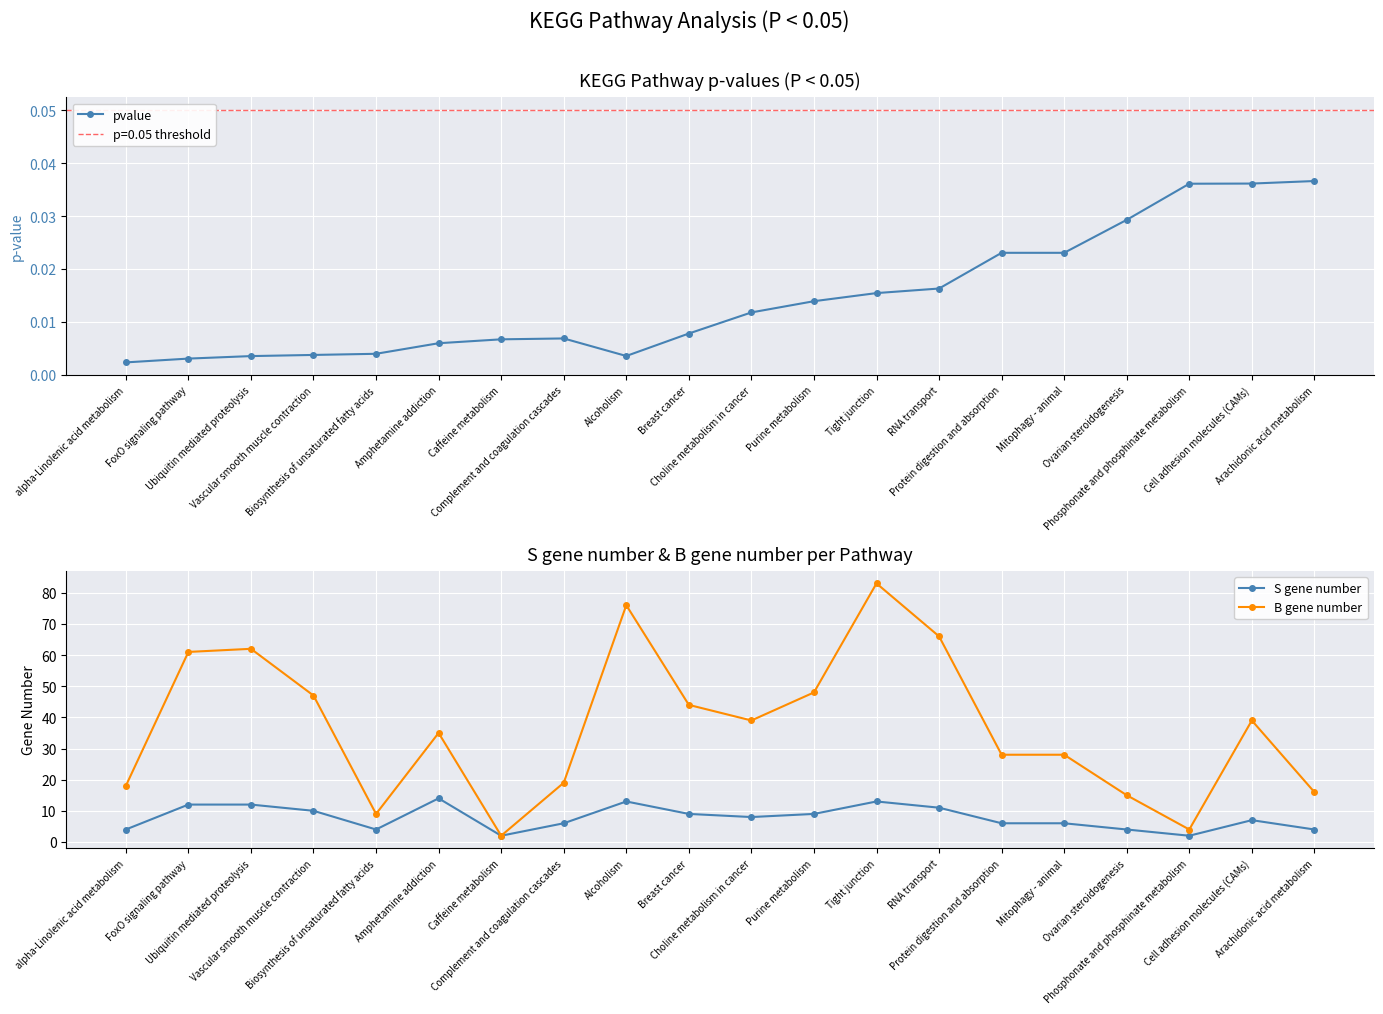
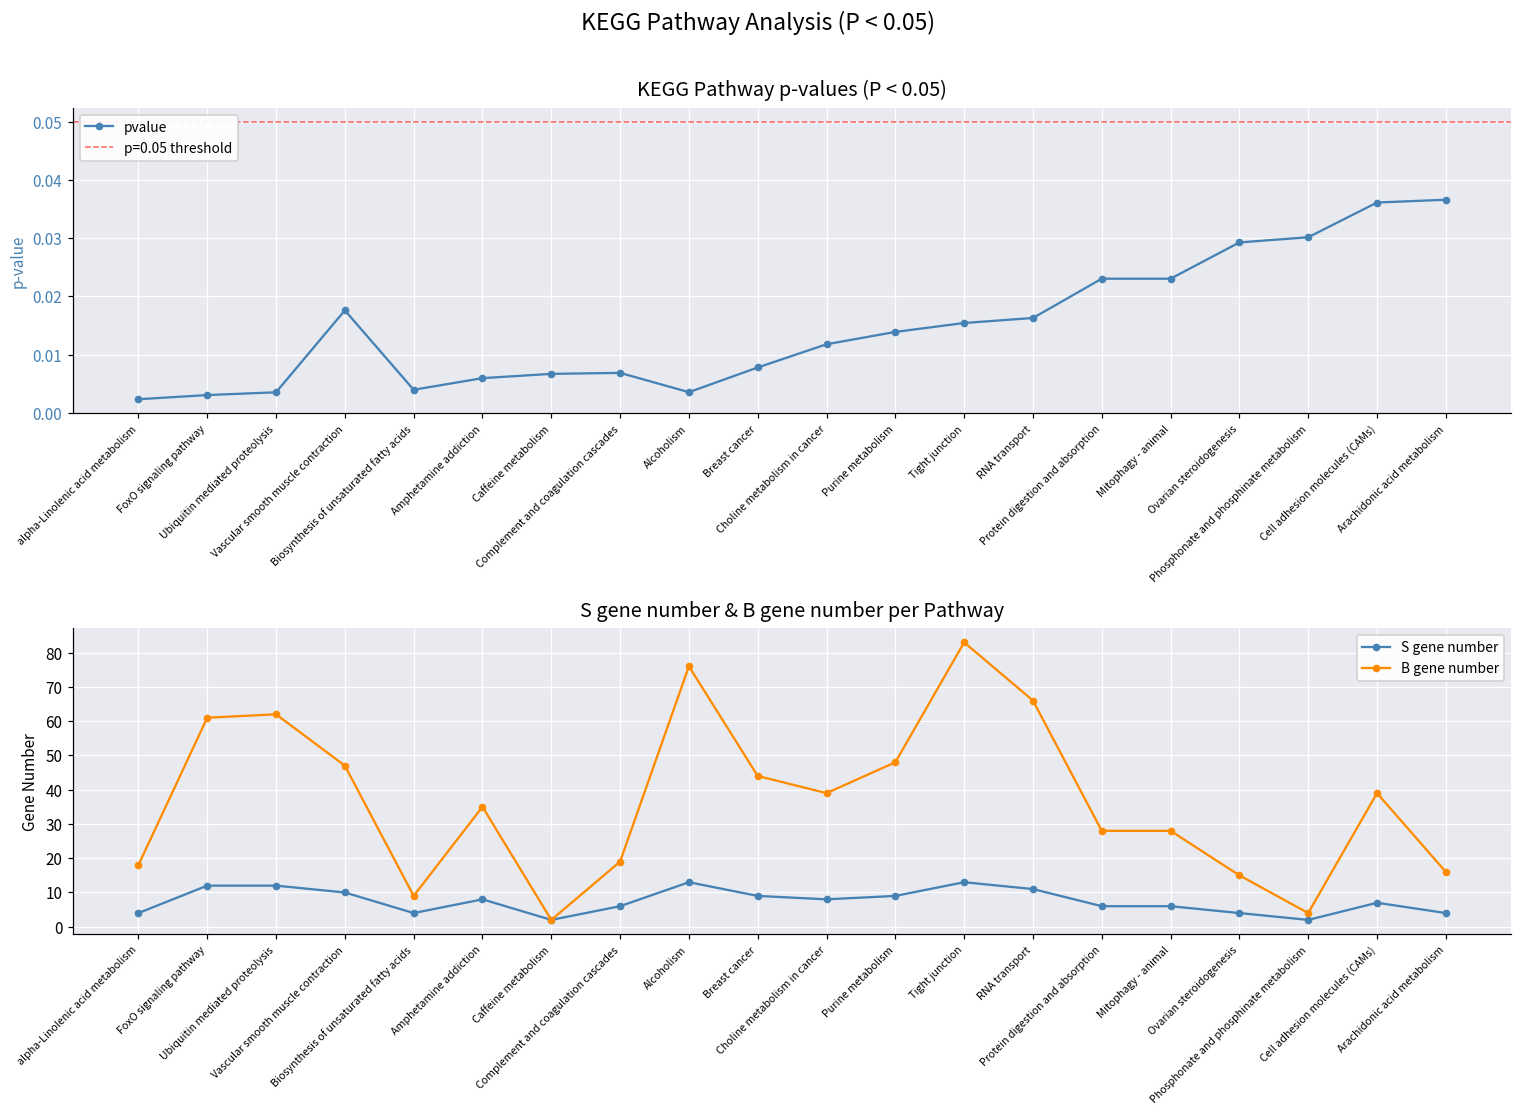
KEGG Pathway p-values (P < 0.05), Vascular smooth muscle contraction: 0.004 -> 0.018
KEGG Pathway p-values (P < 0.05), Phosphonate and phosphinate metabolism: 0.036 -> 0.030
S gene number & B gene number per Pathway, S gene number, Amphetamine addiction: 14 -> 8
